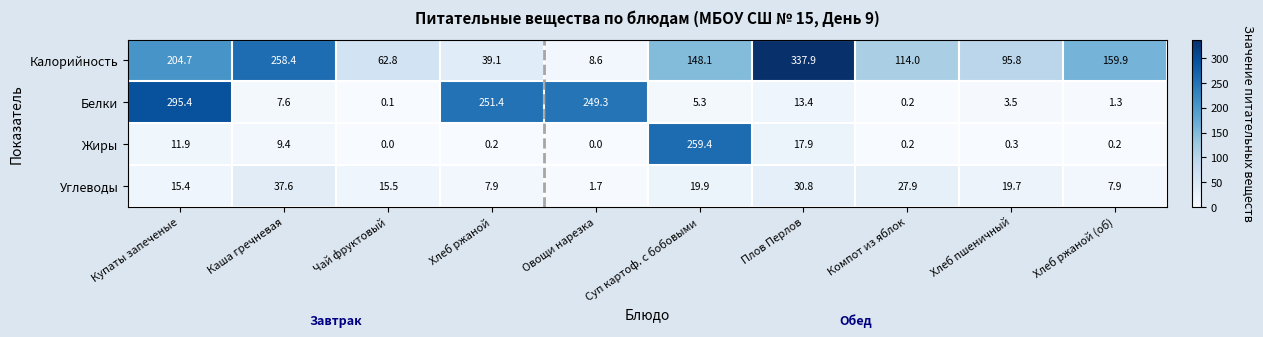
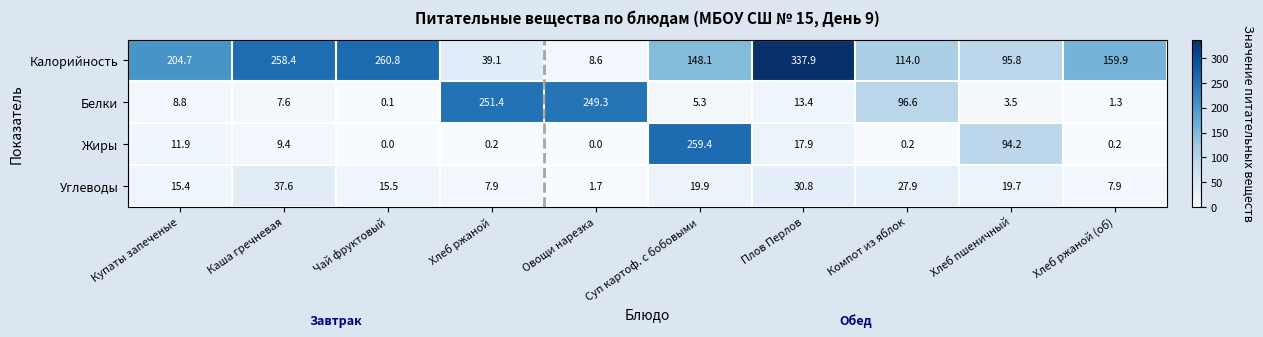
Калорийность, Чай фруктовый: 62.8 -> 260.8
Белки, Купаты запеченые: 295.4 -> 8.8
Белки, Компот из яблок: 0.2 -> 96.6
Жиры, Хлеб пшеничный: 0.3 -> 94.2
